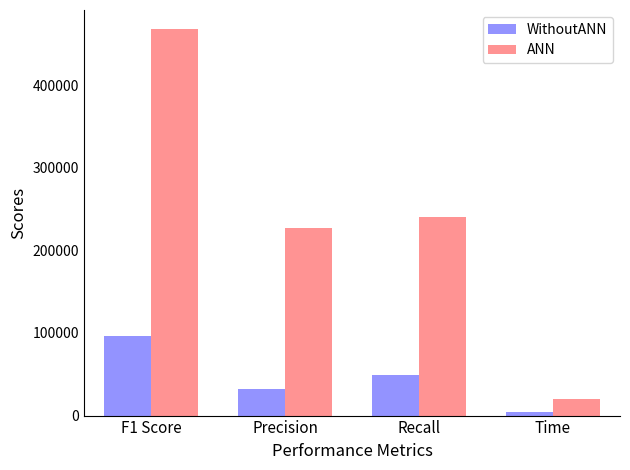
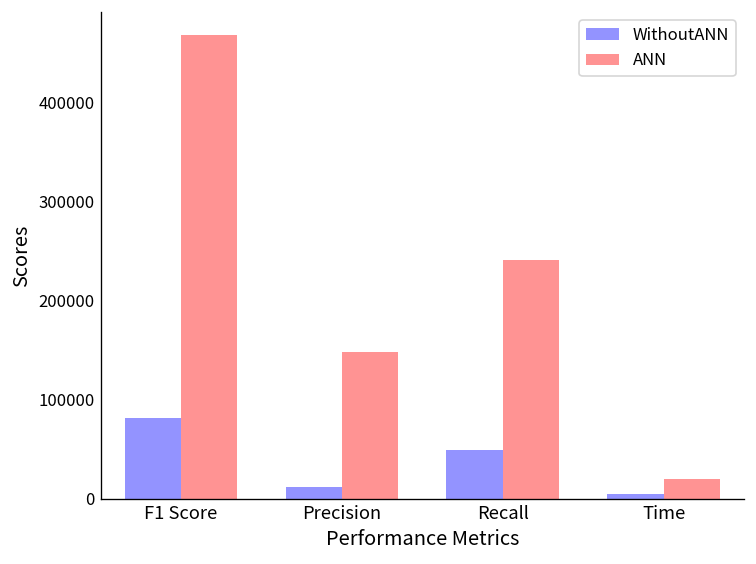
WithoutANN, F1 Score: 100000 -> 80000
WithoutANN, Precision: 30000 -> 10000
ANN, Precision: 230000 -> 150000
